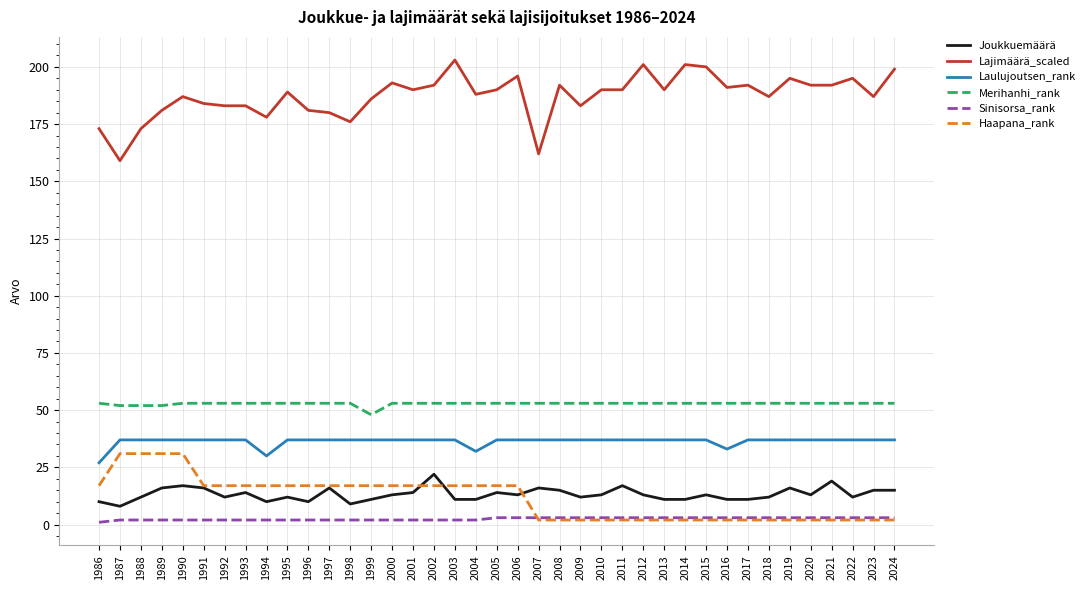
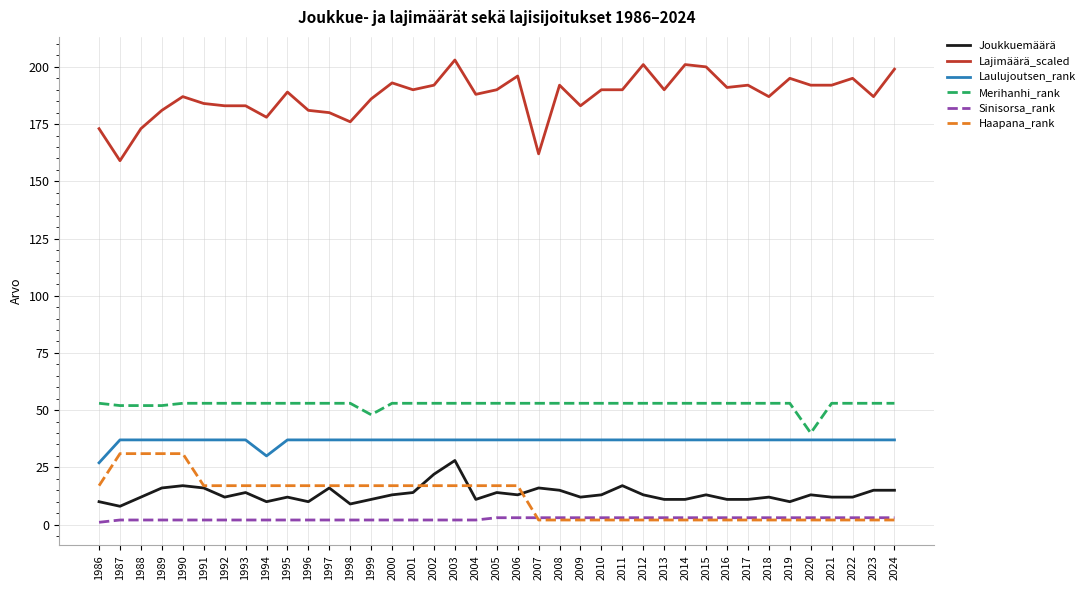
Joukkuemäärä, 2003: 11 -> 28
Laulujoutsen_rank, 2004: 32 -> 37
Laulujoutsen_rank, 2016: 33 -> 37
Joukkuemäärä, 2019: 16 -> 10
Merihanhi_rank, 2020: 53 -> 40
Joukkuemäärä, 2021: 19 -> 12
